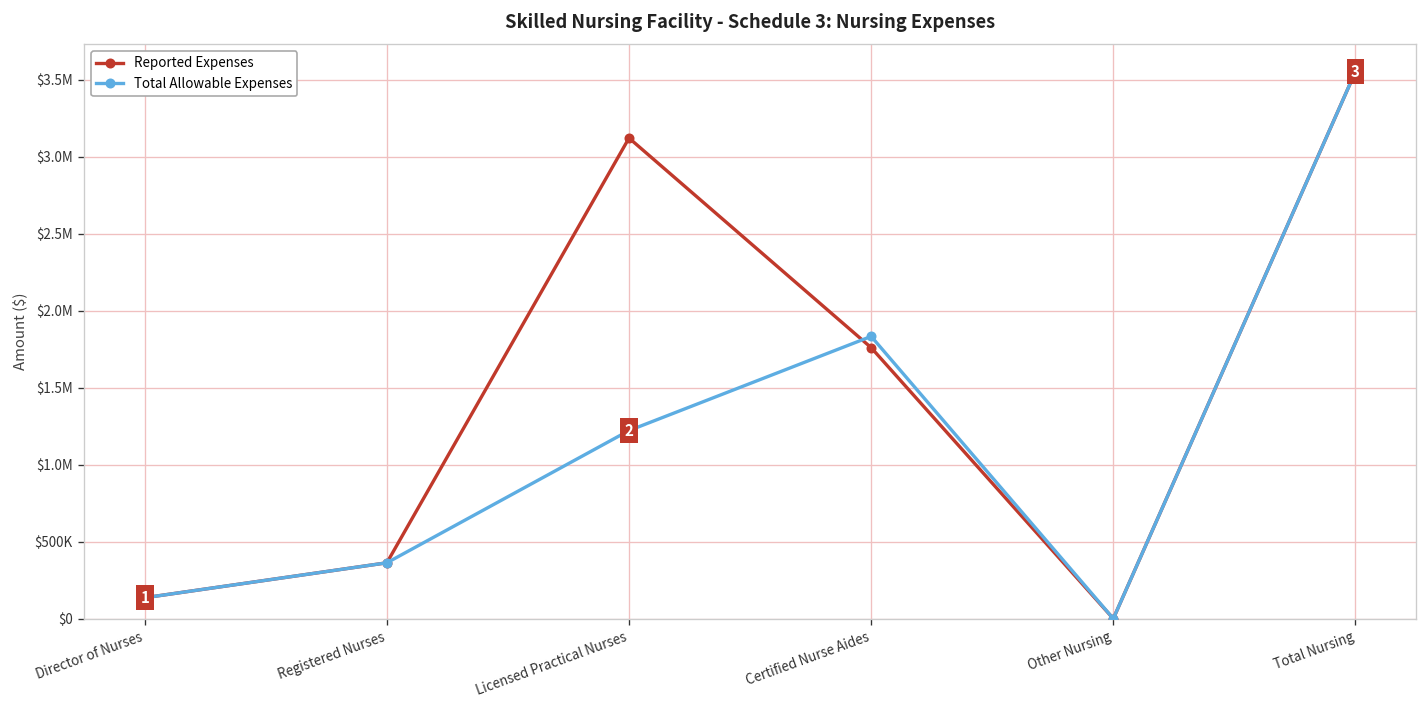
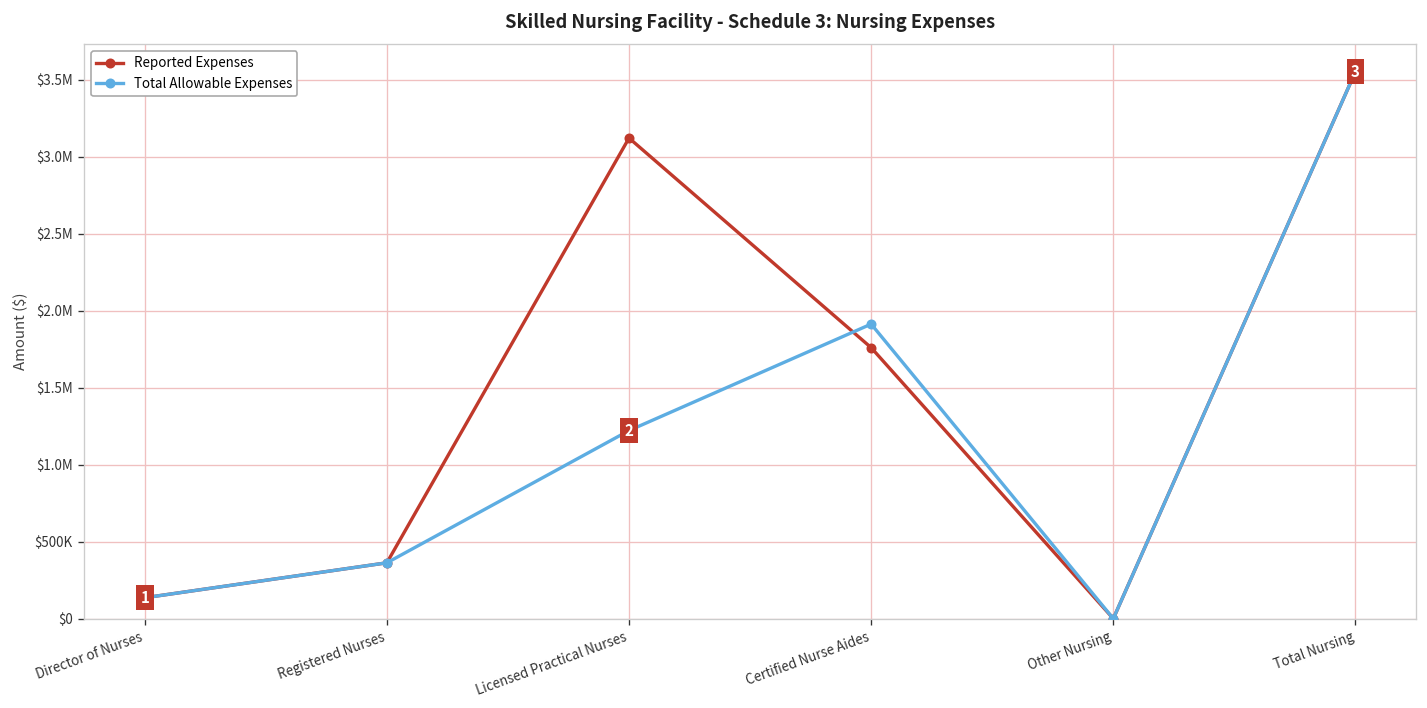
Total Allowable Expenses, Certified Nurse Aides: $1830000 -> $1910000
